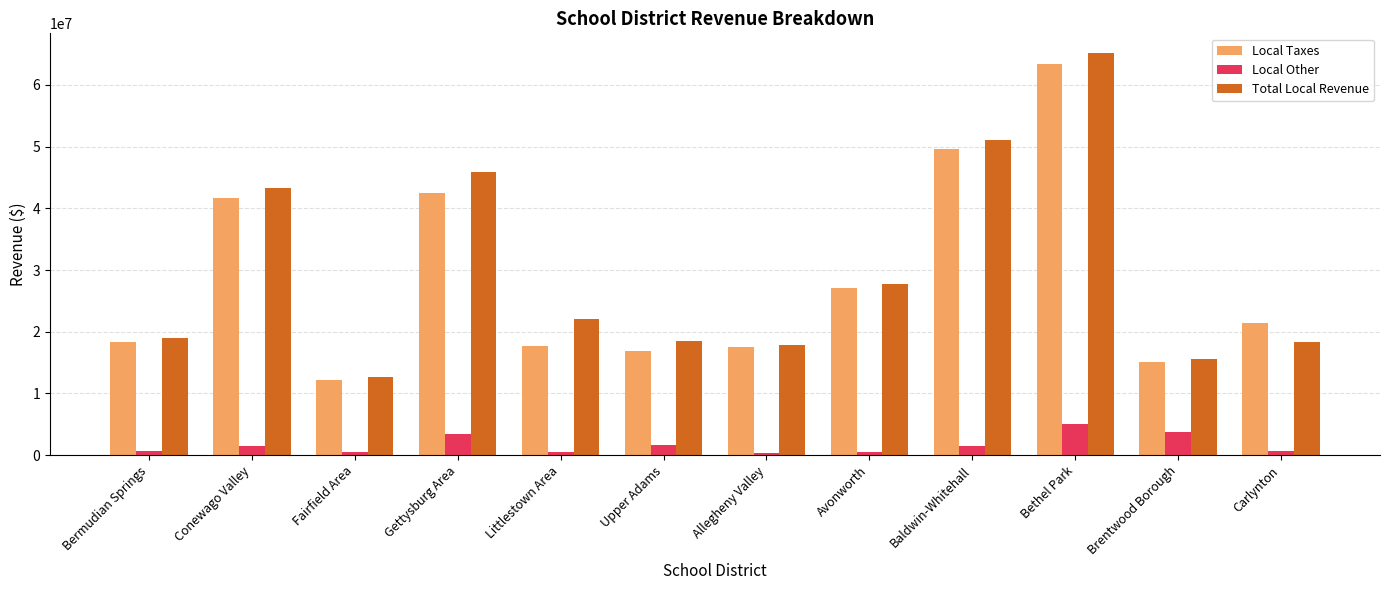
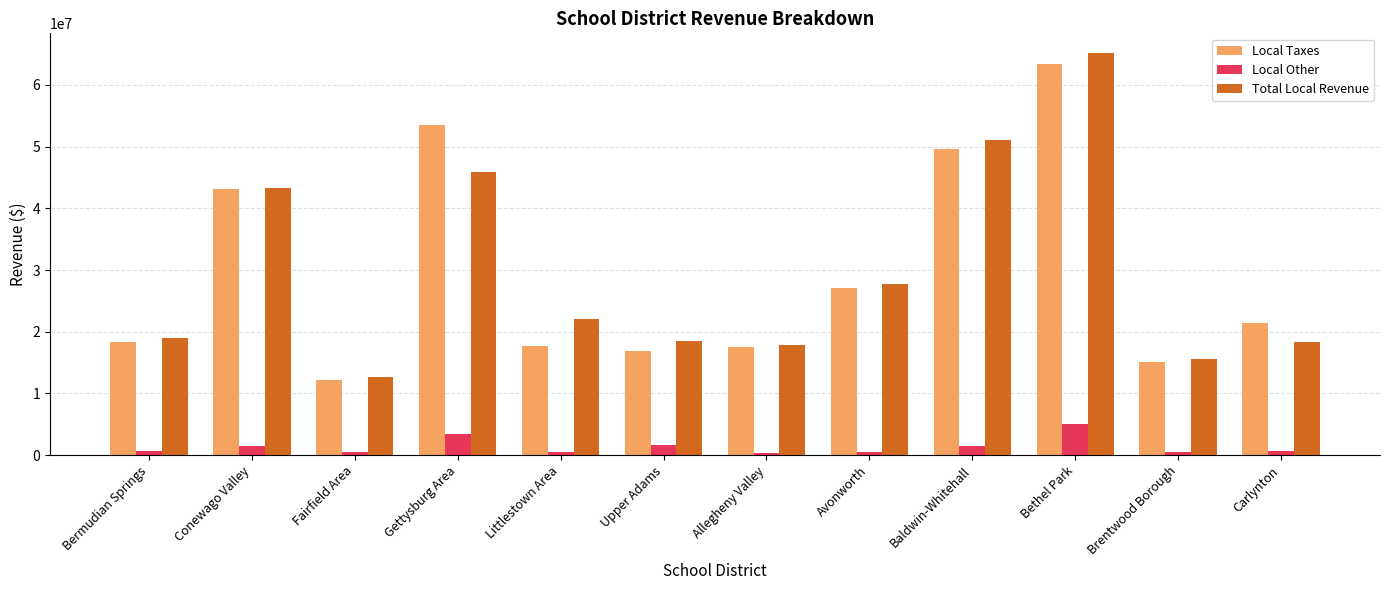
Local Taxes, Conewago Valley: 42000000 -> 43000000
Local Taxes, Gettysburg Area: 42000000 -> 53000000
Local Other, Brentwood Borough: 4000000 -> 0
